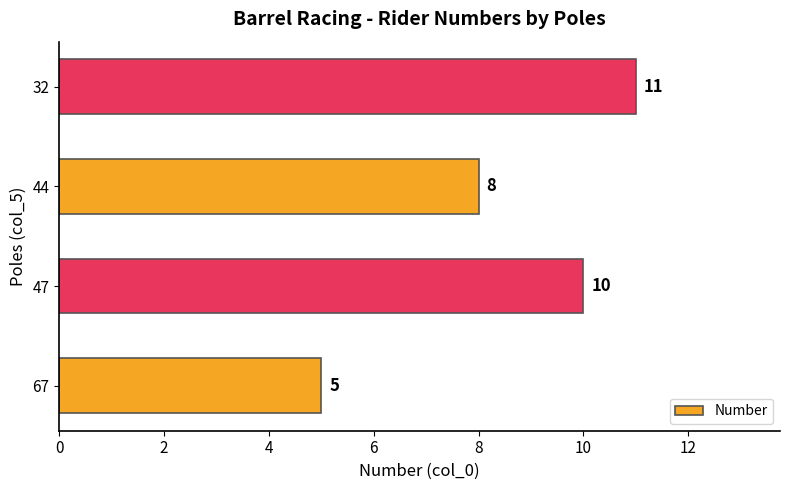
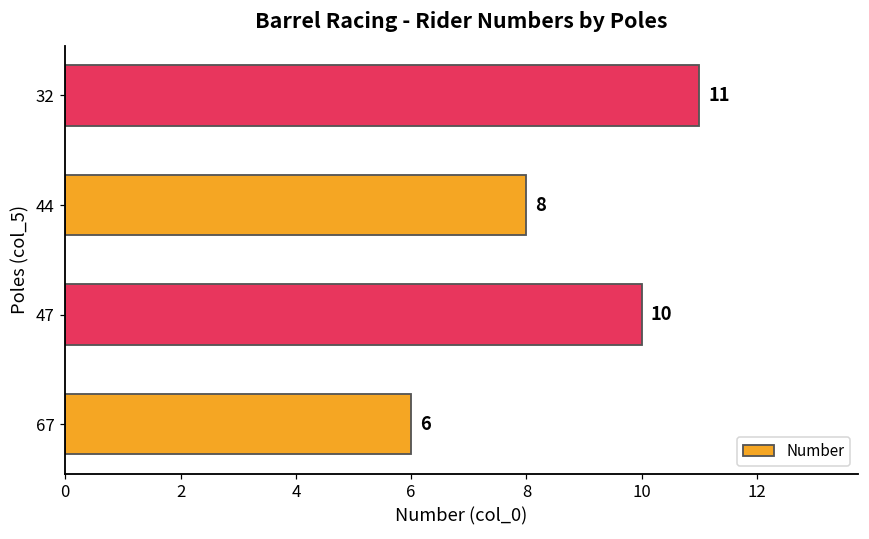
67: 5 -> 6
